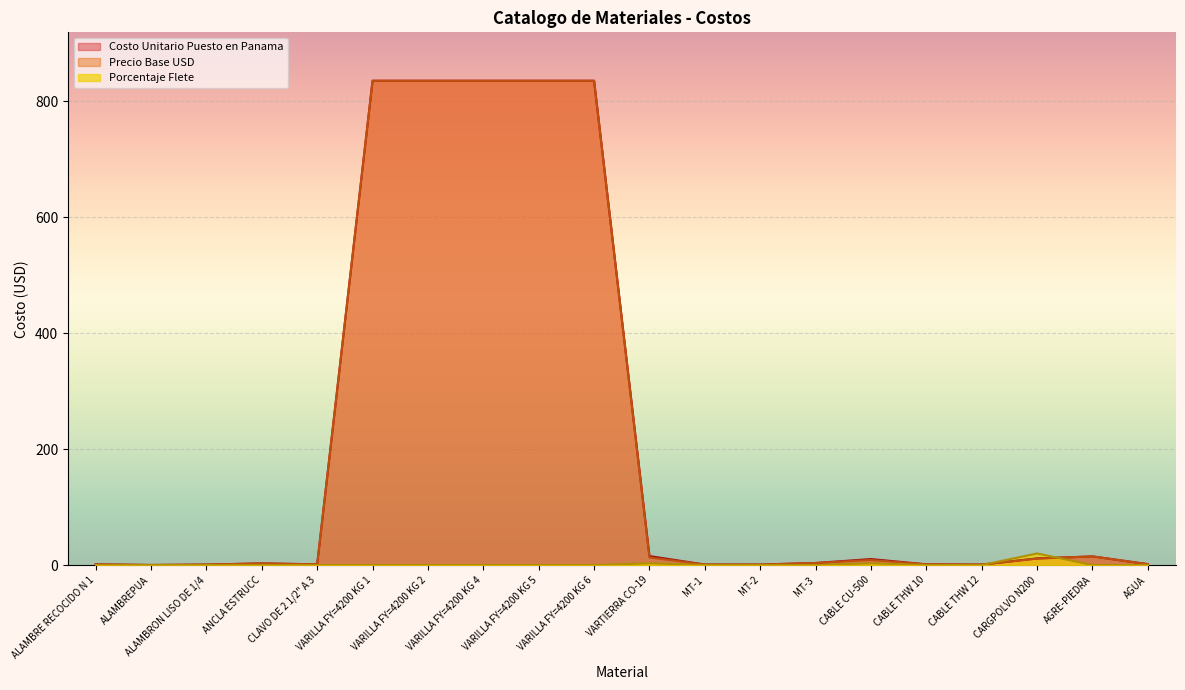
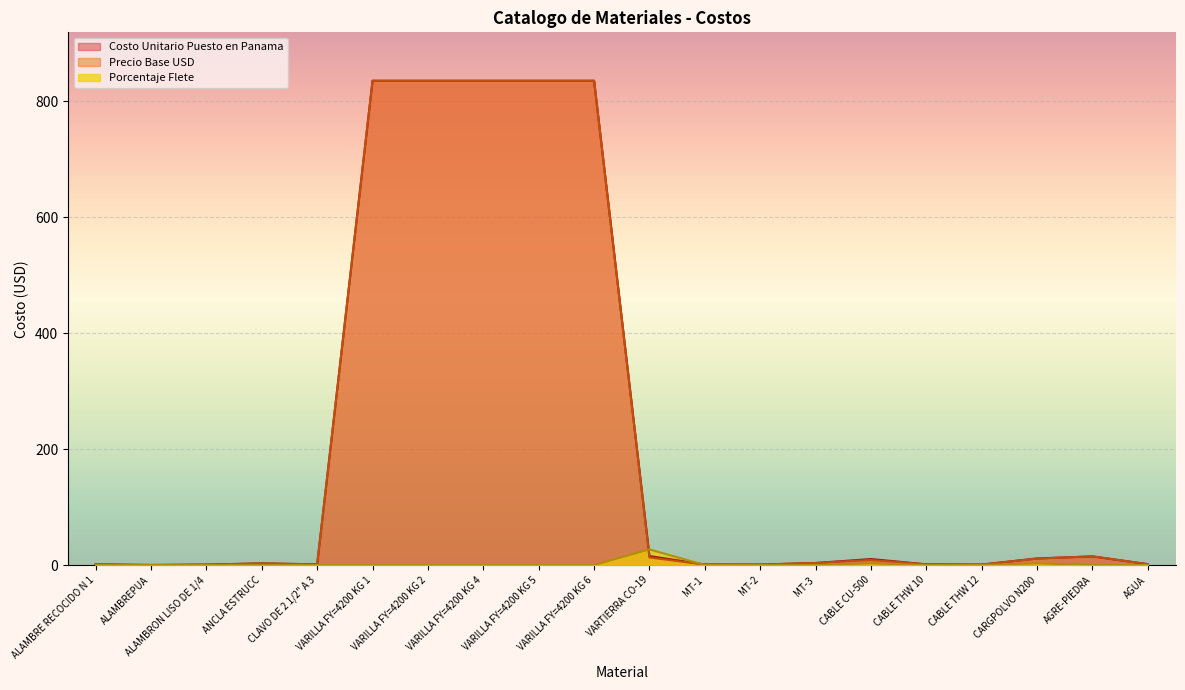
Porcentaje Flete, VARTIERRA CO-19: 0 -> 30
Porcentaje Flete, CARGPOLVO N200: 20 -> 0
